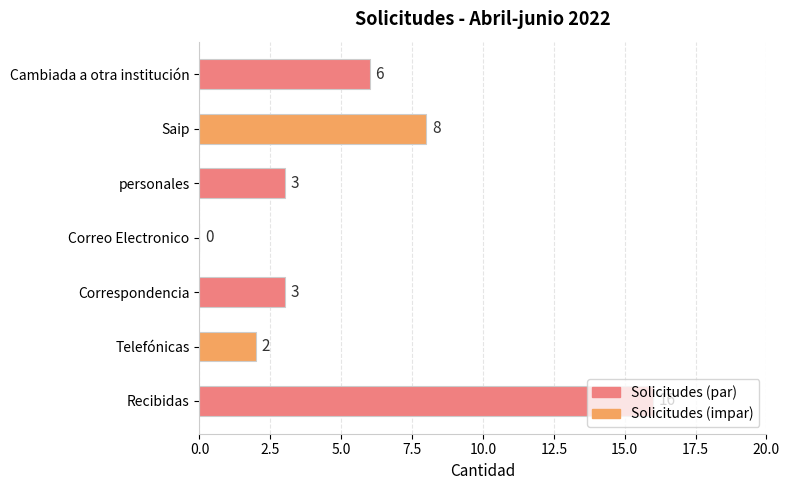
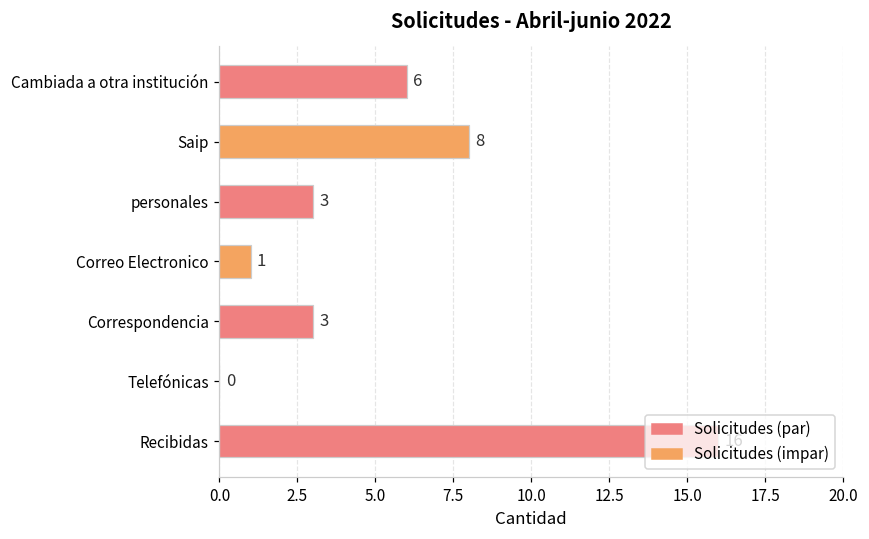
Correo Electronico: 0 -> 1
Telefónicas: 2 -> 0
